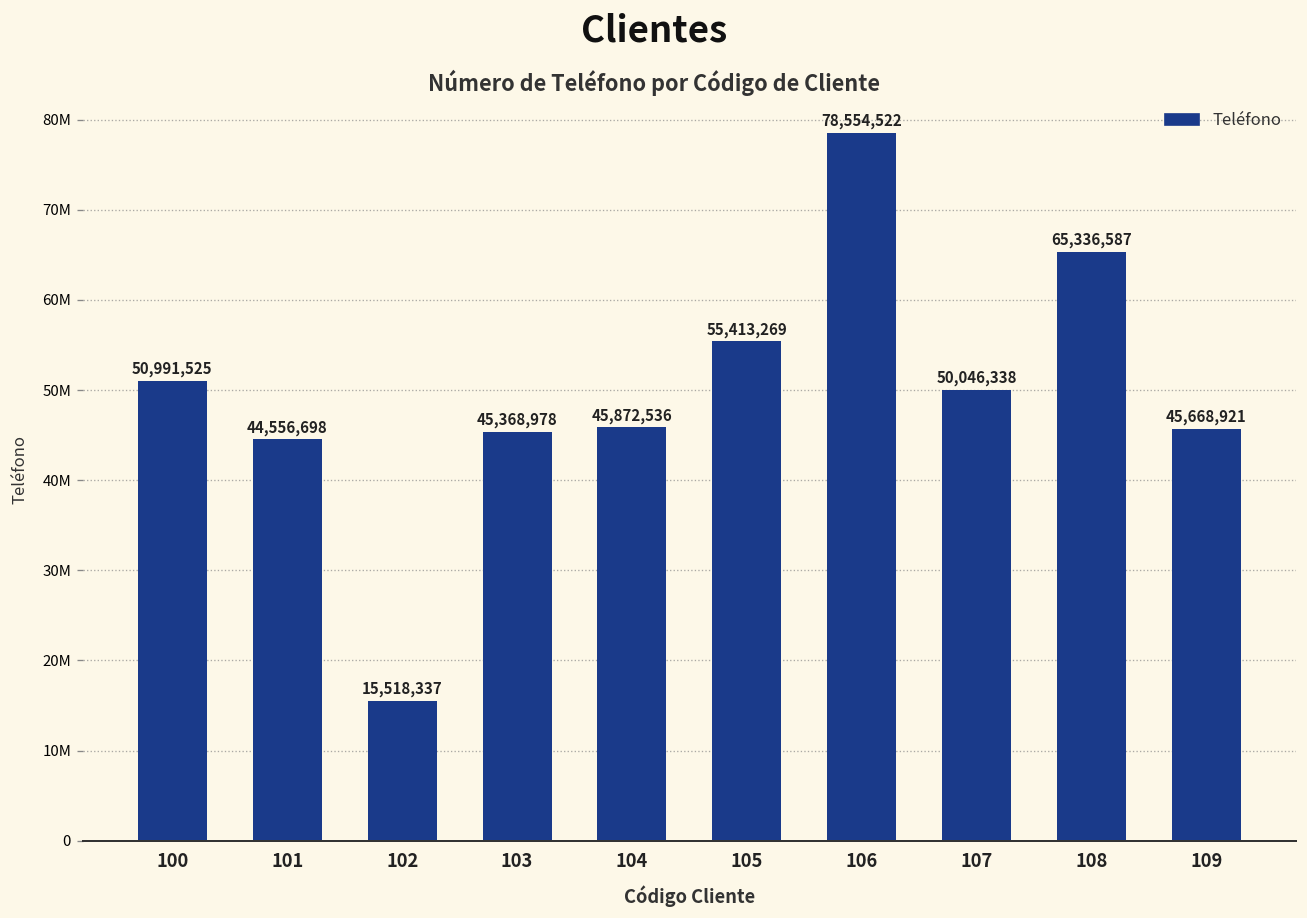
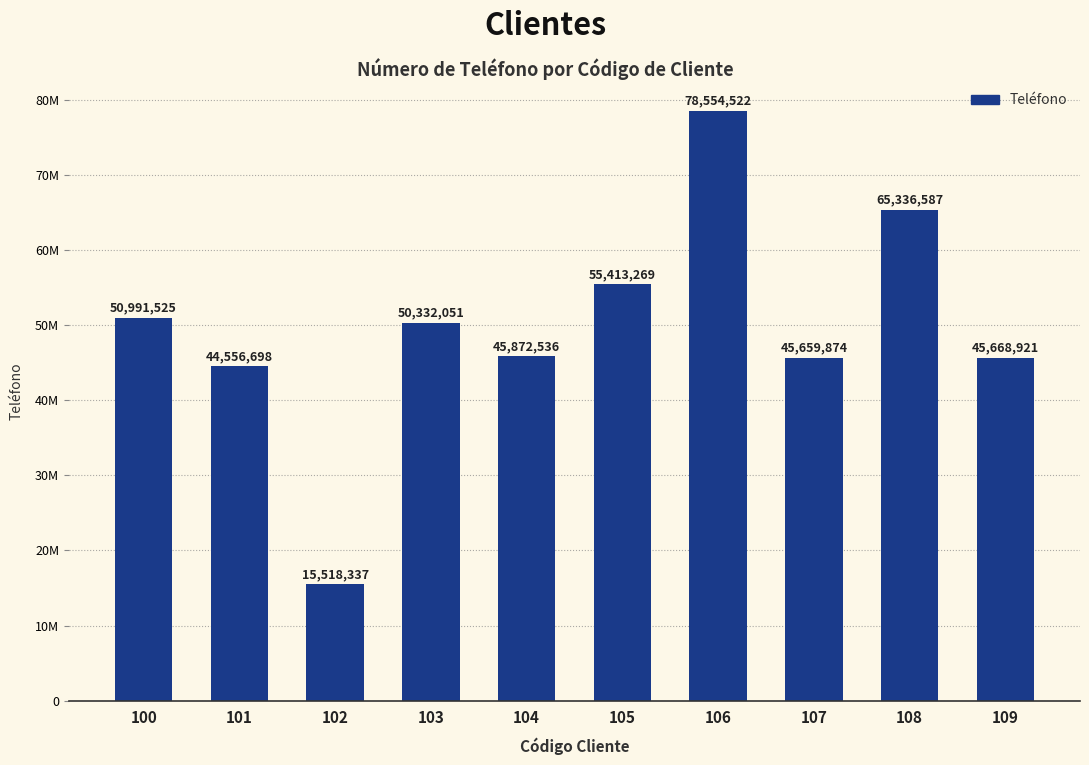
103: 45,368,978 -> 50,332,051
107: 50,046,338 -> 45,659,874
